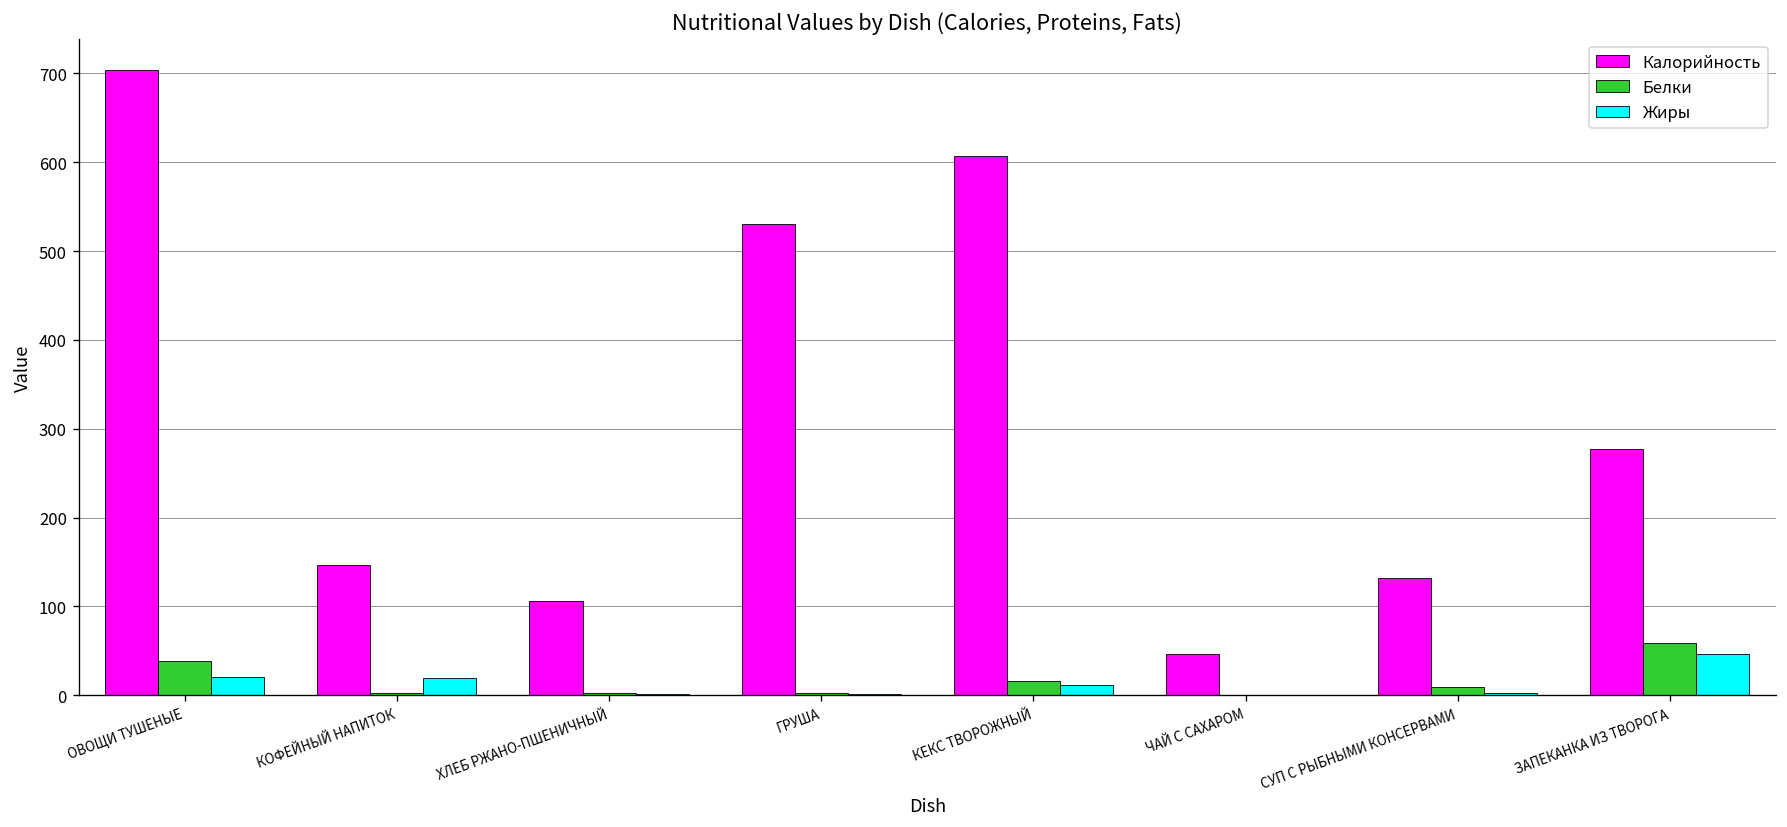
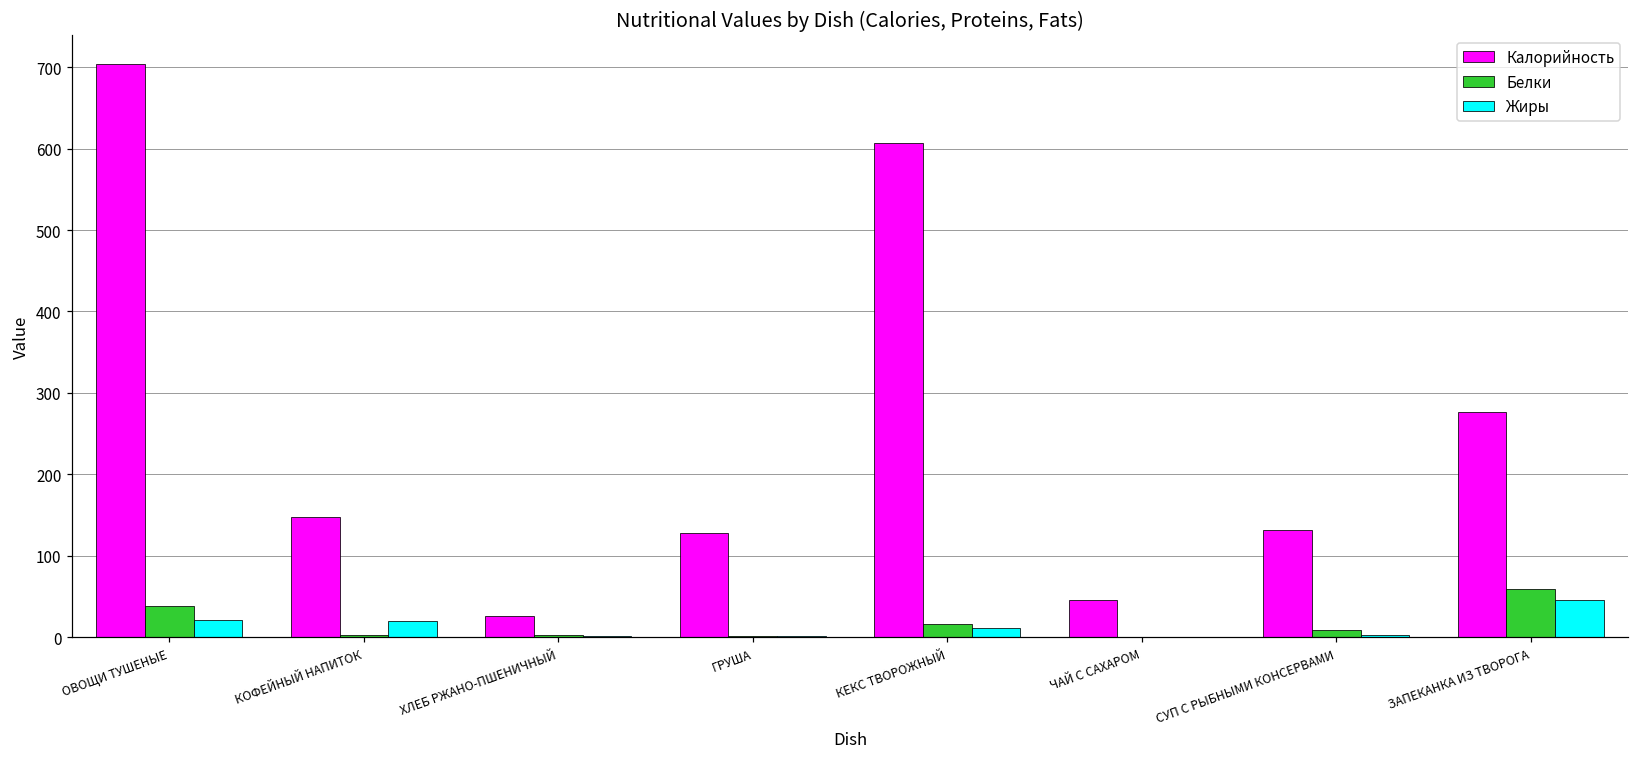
Калорийность, ХЛЕБ РЖАНО-ПШЕНИЧНЫЙ: 110 -> 30
Калорийность, ГРУША: 530 -> 130
